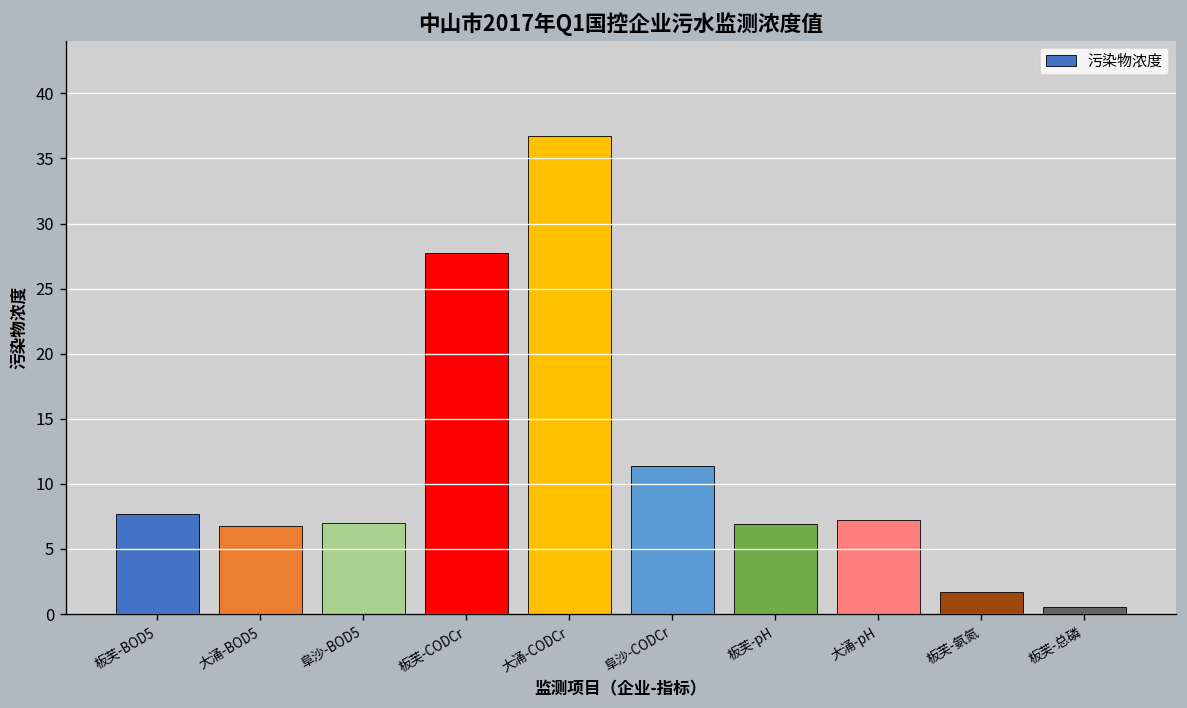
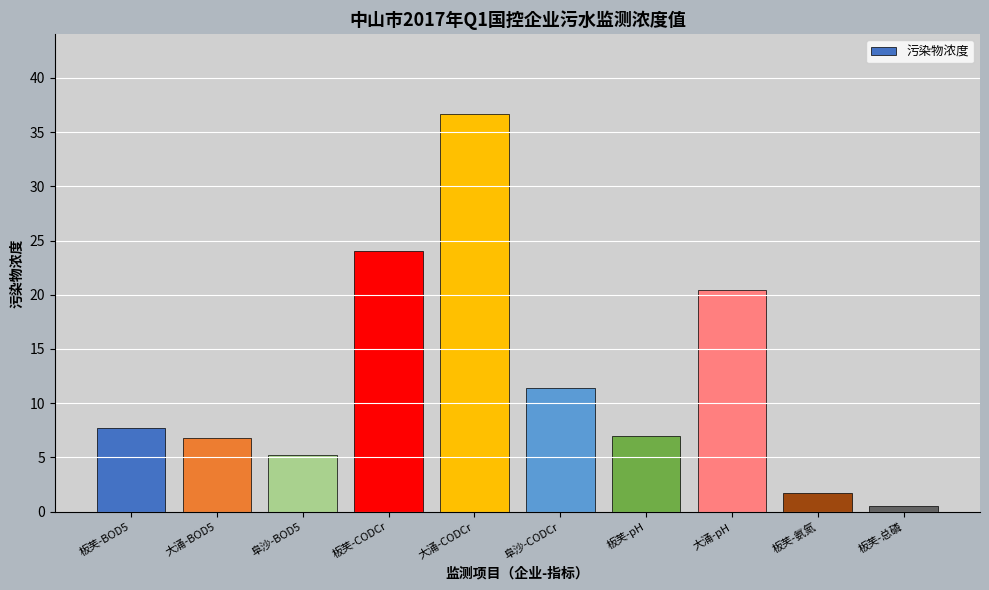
阜沙-BOD5: 7.0 -> 5.2
板芙-CODCr: 27.7 -> 24.0
大涌-pH: 7.2 -> 20.4
